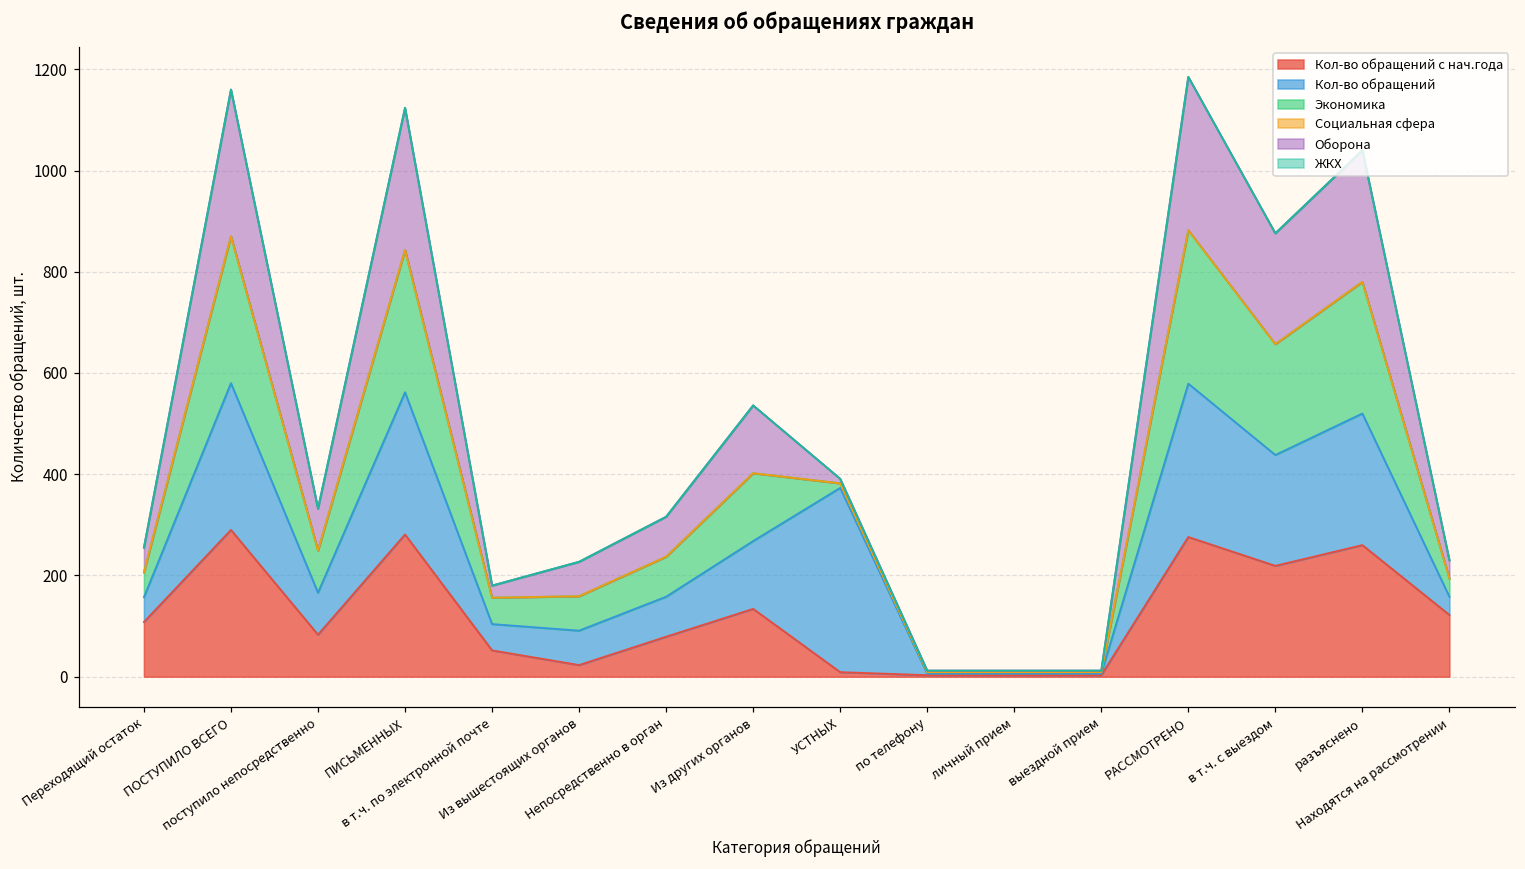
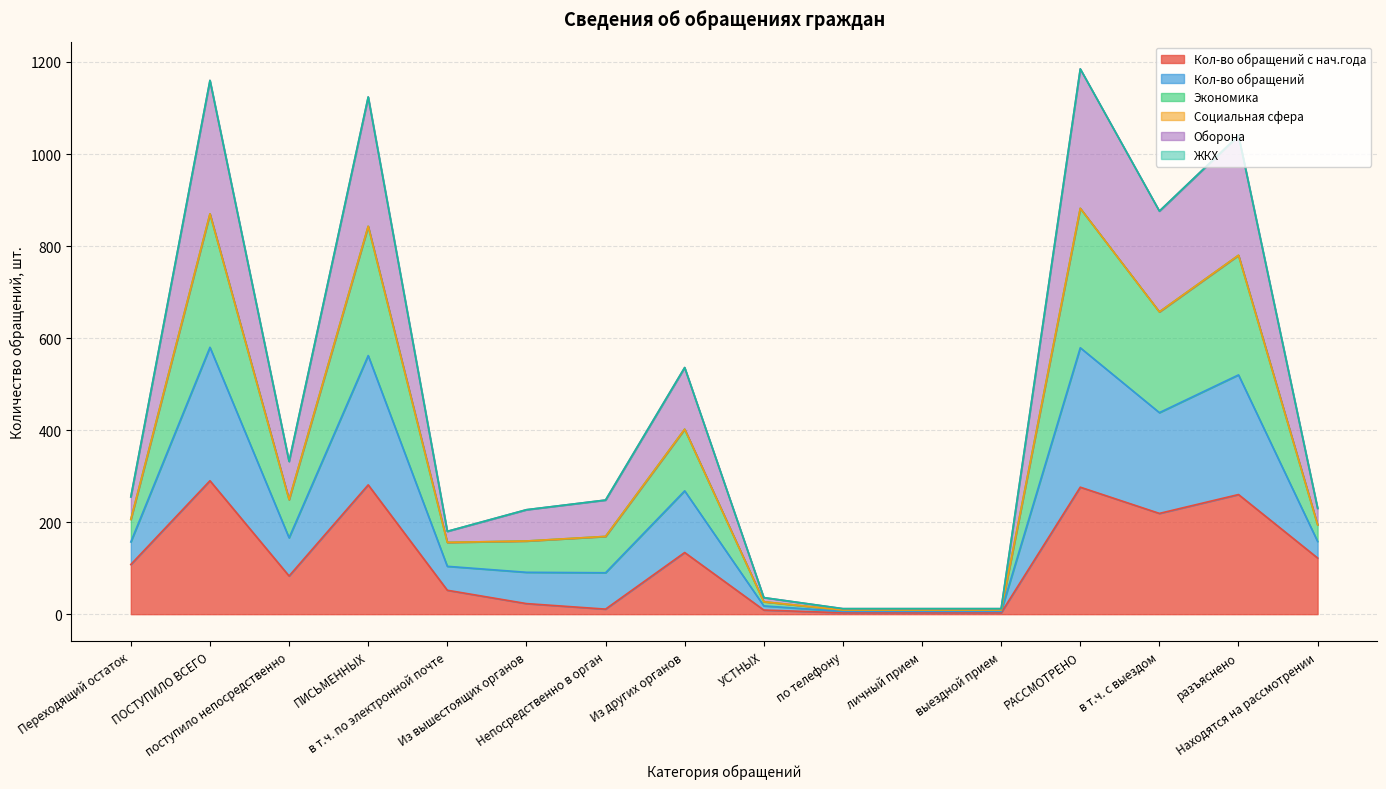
Кол-во обращений с нач.года, Непосредственно в орган: 80 -> 10
Кол-во обращений, УСТНЫХ: 360 -> 10
